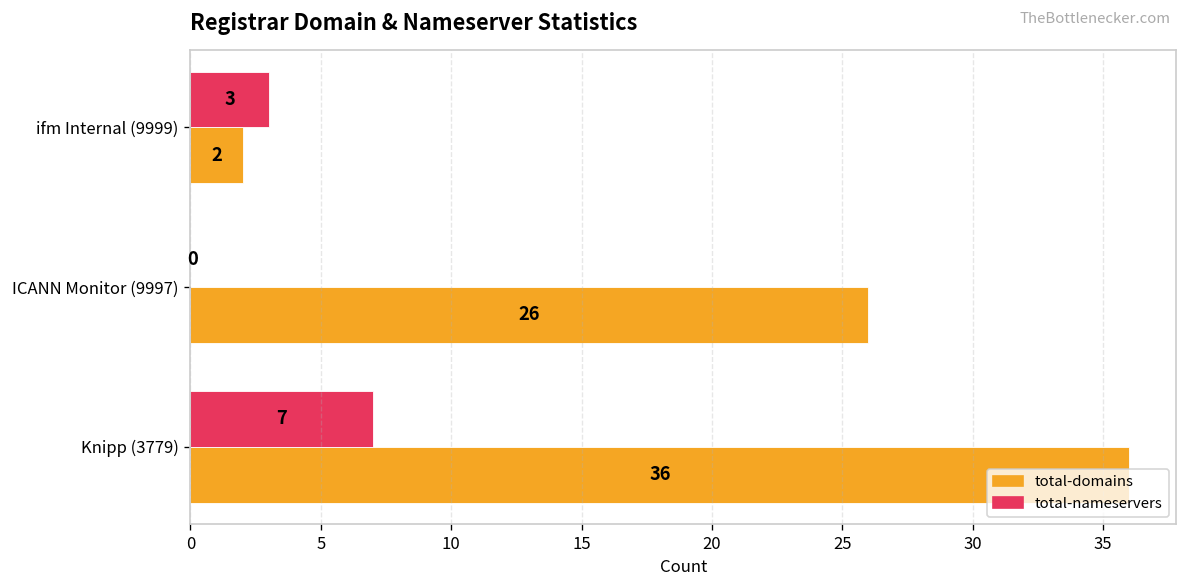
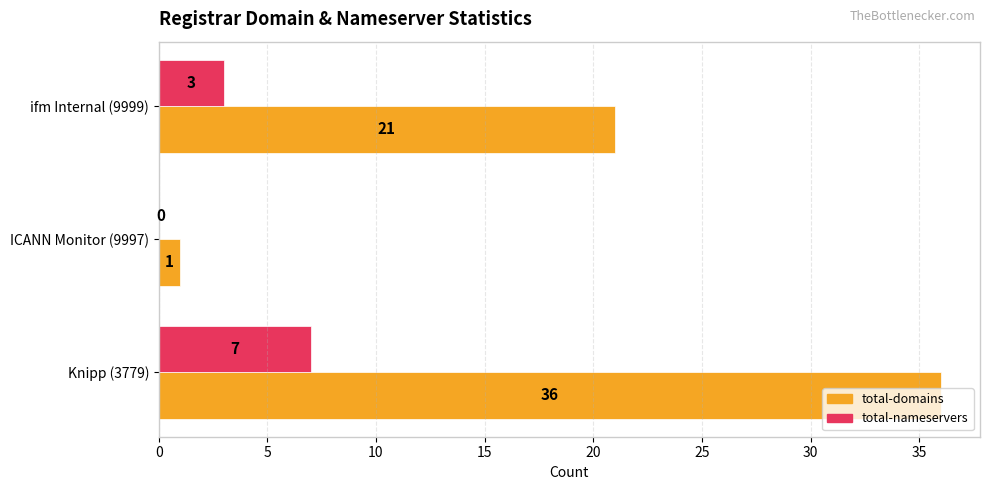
total-domains, ifm Internal (9999): 2 -> 21
total-domains, ICANN Monitor (9997): 26 -> 1
